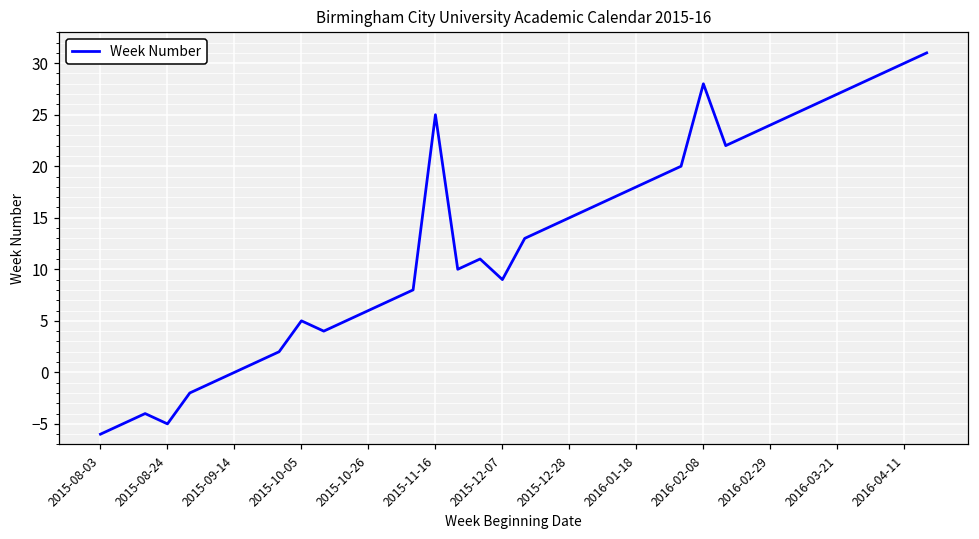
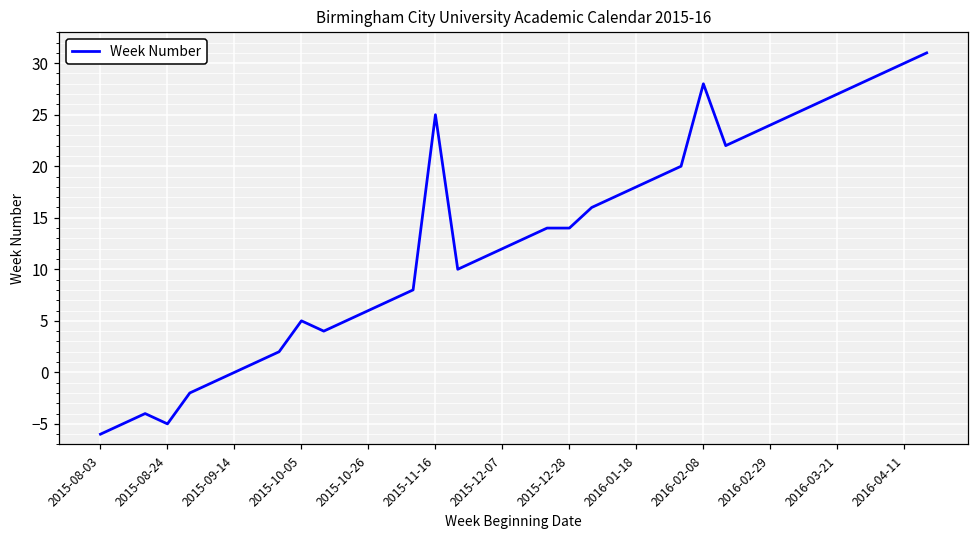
2015-12-07: 9 -> 12
2015-12-28: 15 -> 14
